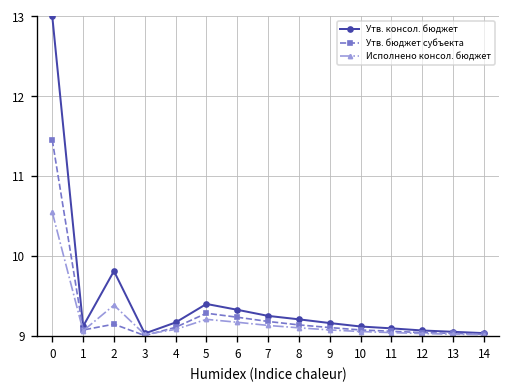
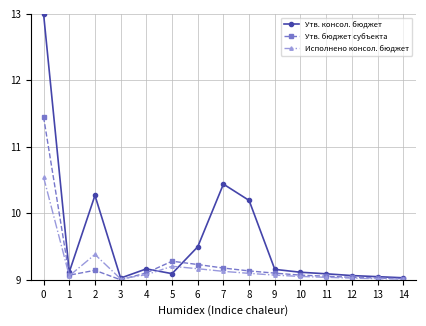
Утв. консол. бюджет, 2: 9.8 -> 10.3
Утв. консол. бюджет, 5: 9.4 -> 9.1
Утв. консол. бюджет, 6: 9.3 -> 9.5
Утв. консол. бюджет, 7: 9.2 -> 10.4
Утв. консол. бюджет, 8: 9.2 -> 10.2
